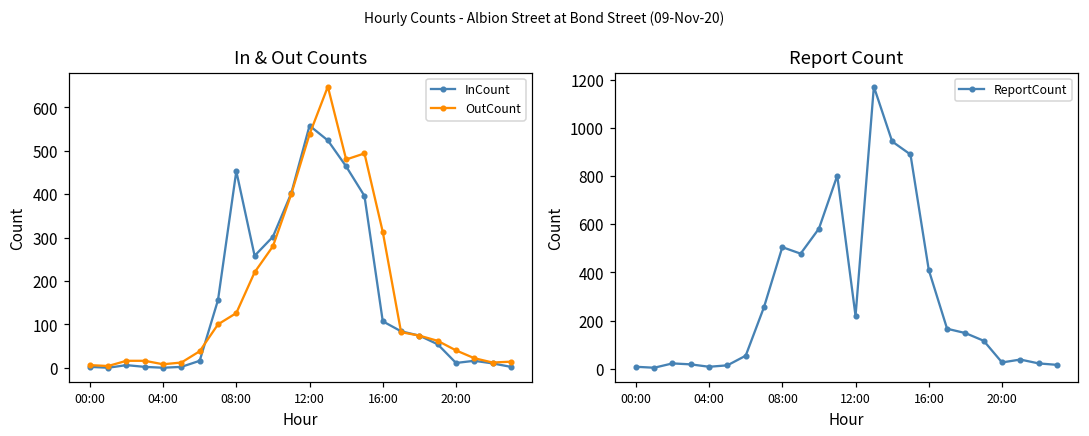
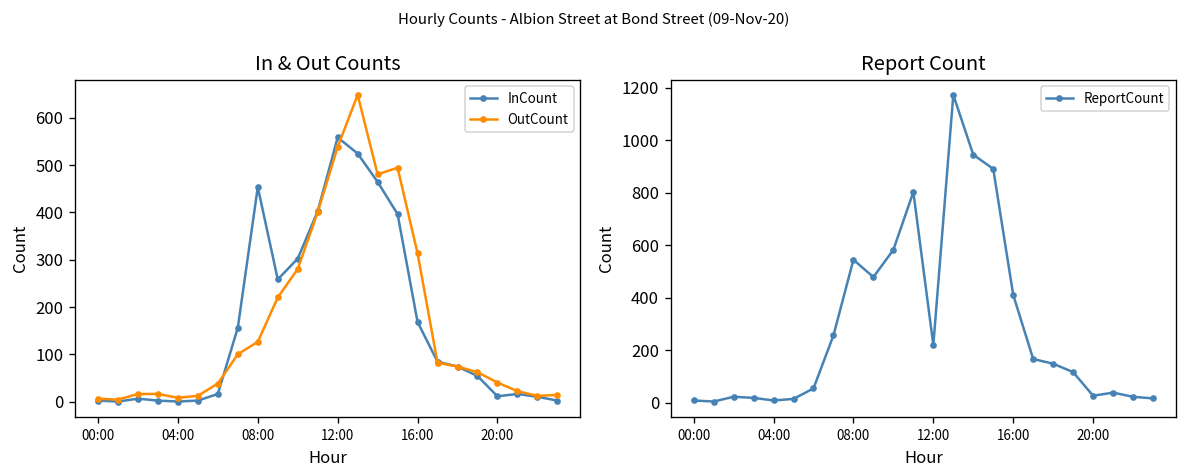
In & Out Counts, InCount, 16:00: 110 -> 170
Report Count, 08:00: 510 -> 540
